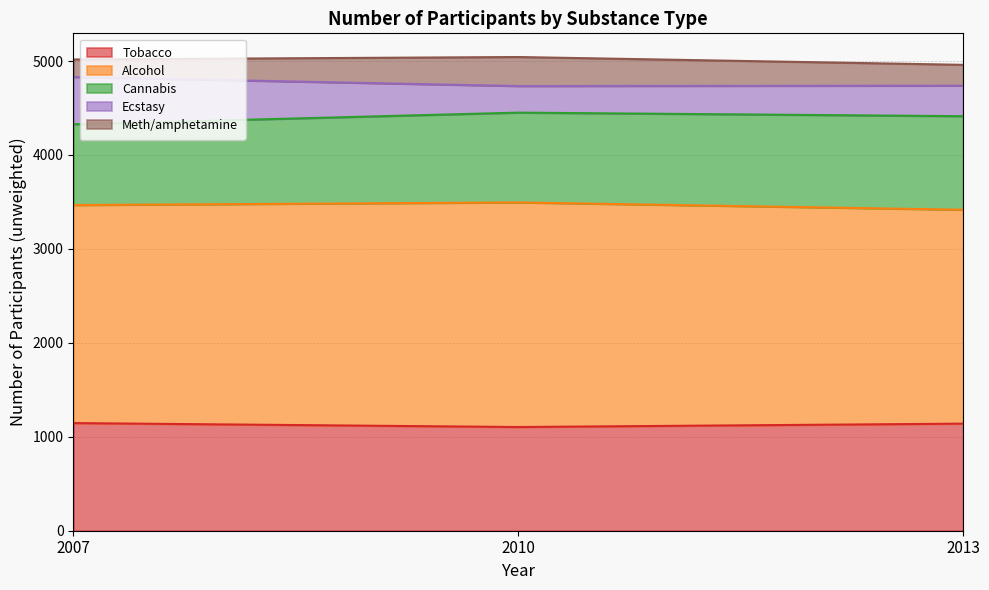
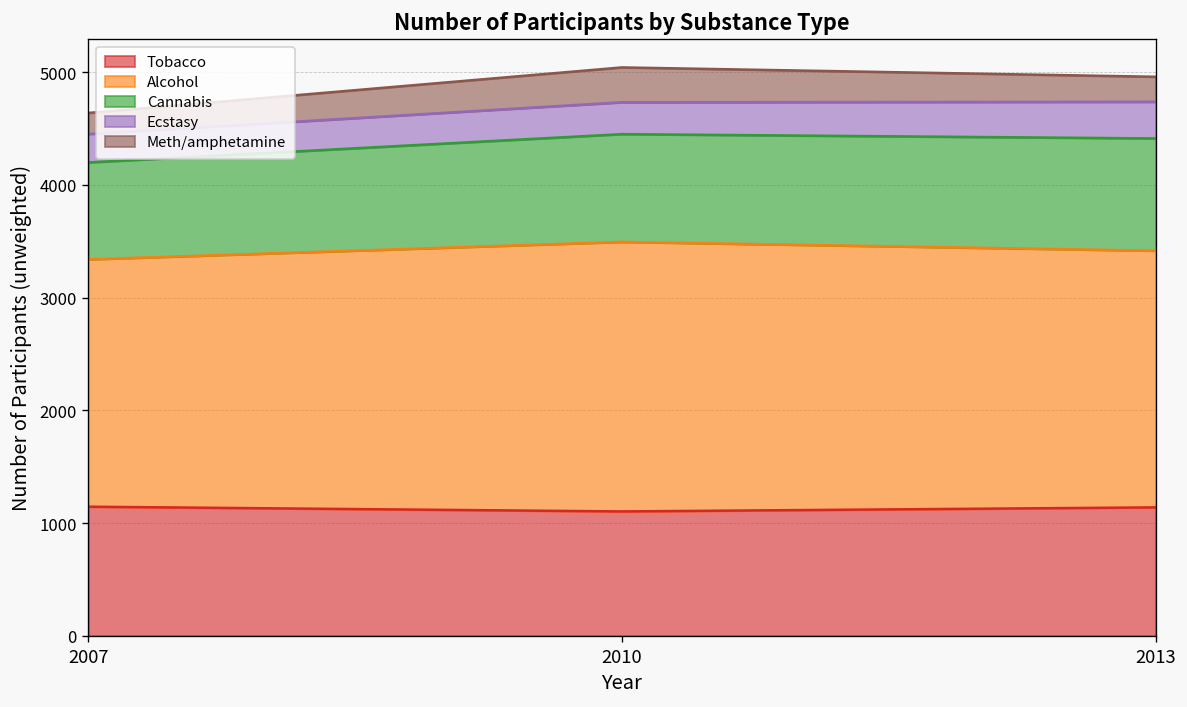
Alcohol, 2007: 2300 -> 2200
Ecstasy, 2007: 500 -> 300
